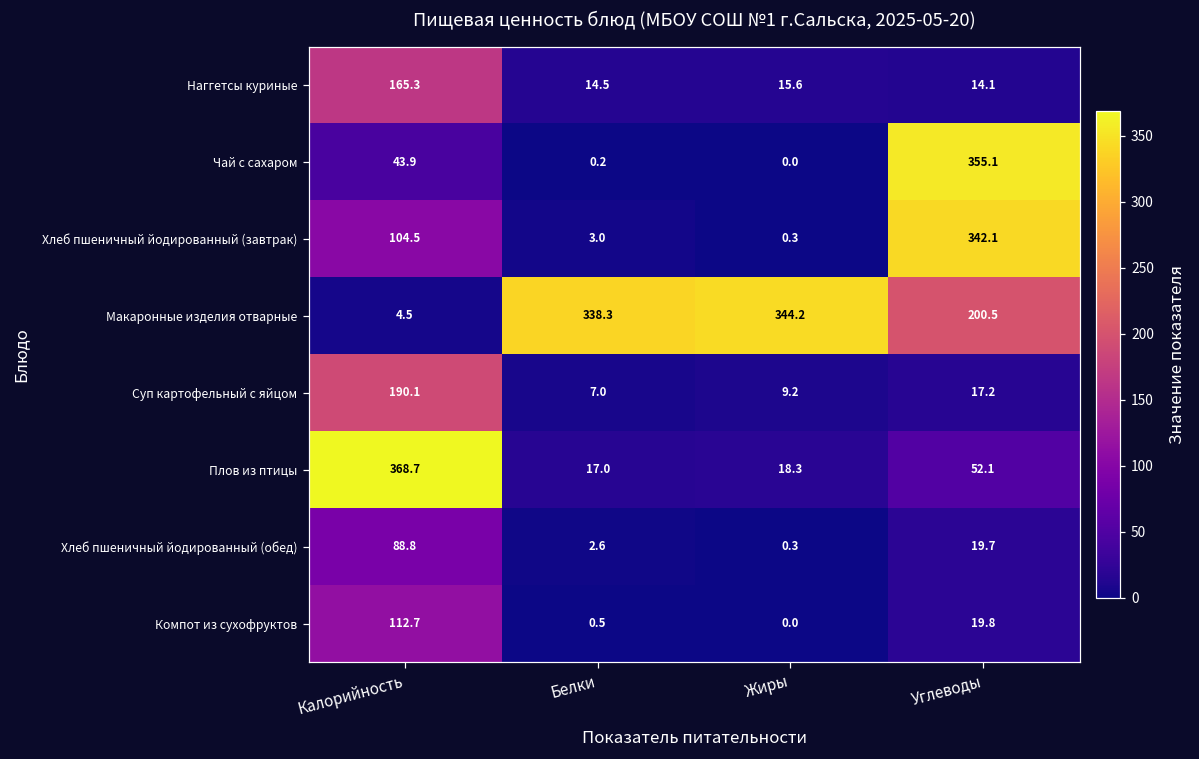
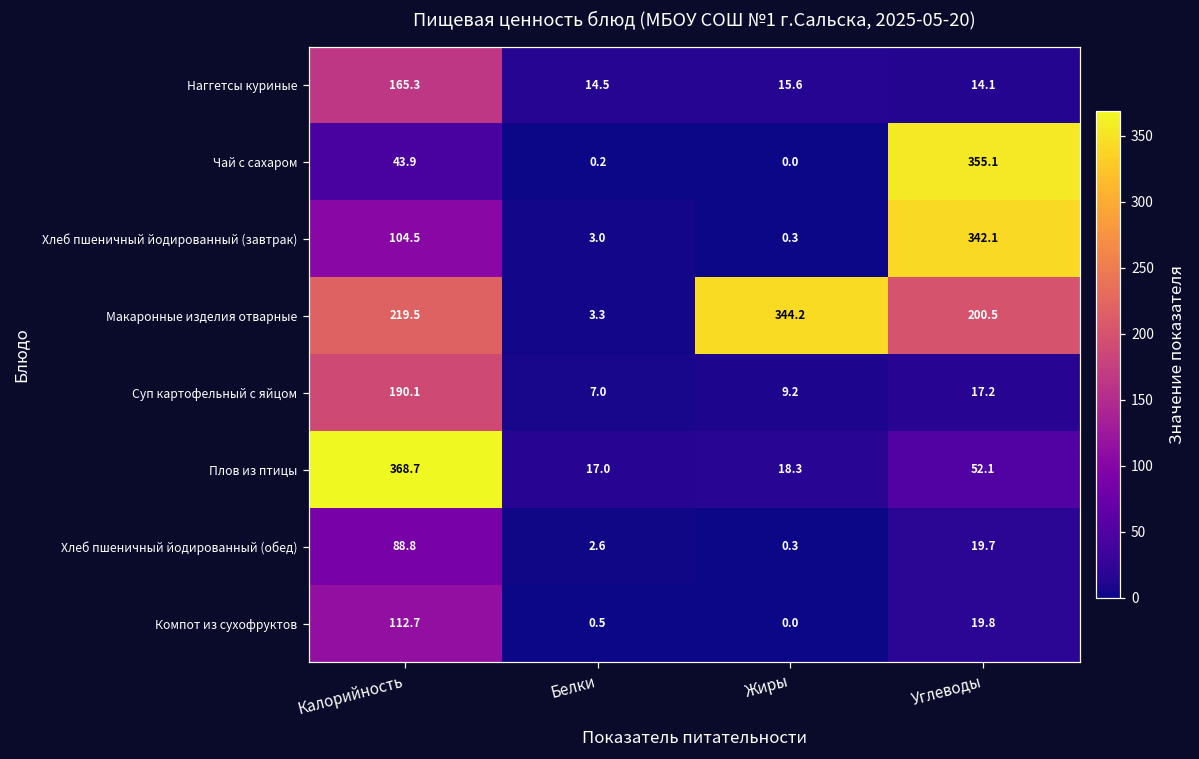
Макаронные изделия отварные, Калорийность: 4.5 -> 219.5
Макаронные изделия отварные, Белки: 338.3 -> 3.3
